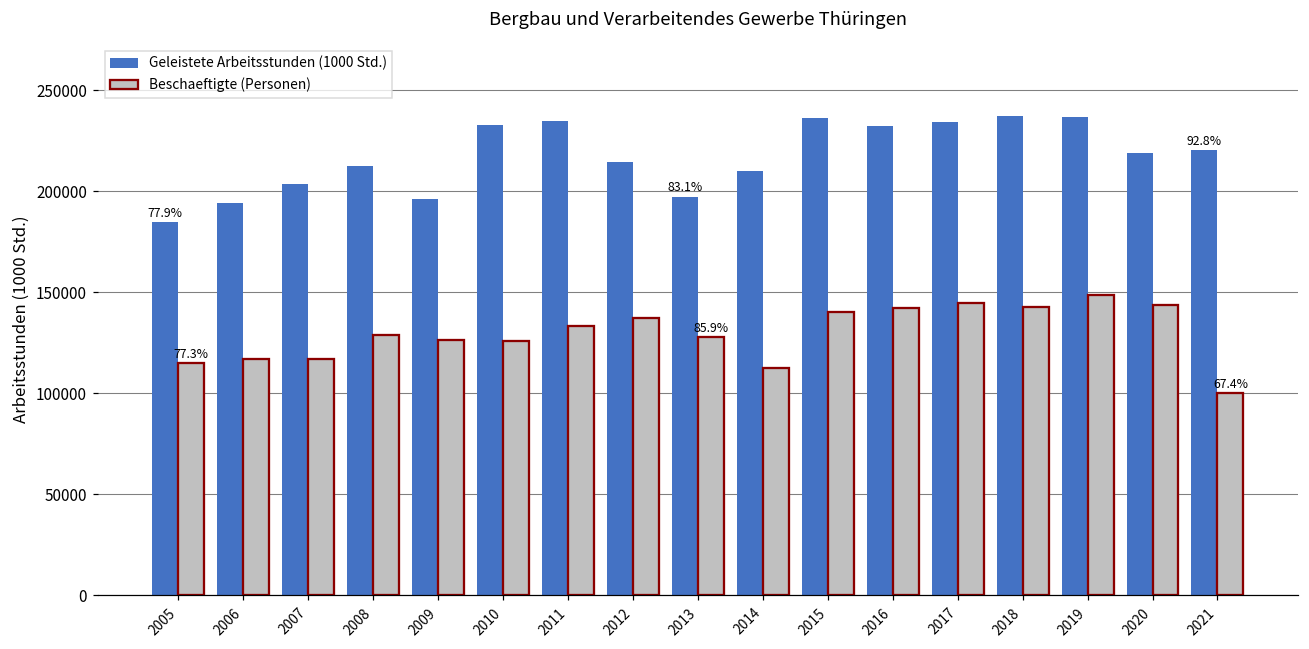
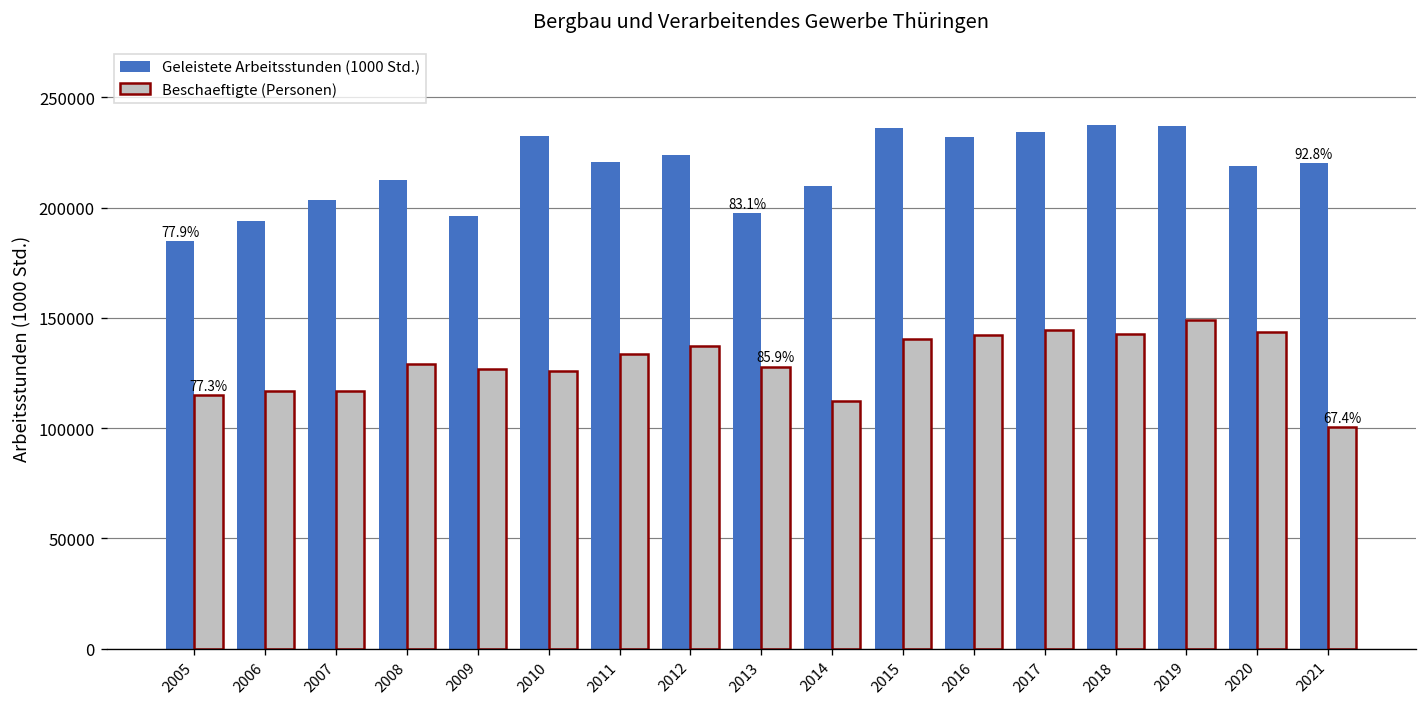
Geleistete Arbeitsstunden (1000 Std.), 2011: 235000 -> 221000
Geleistete Arbeitsstunden (1000 Std.), 2012: 215000 -> 224000
